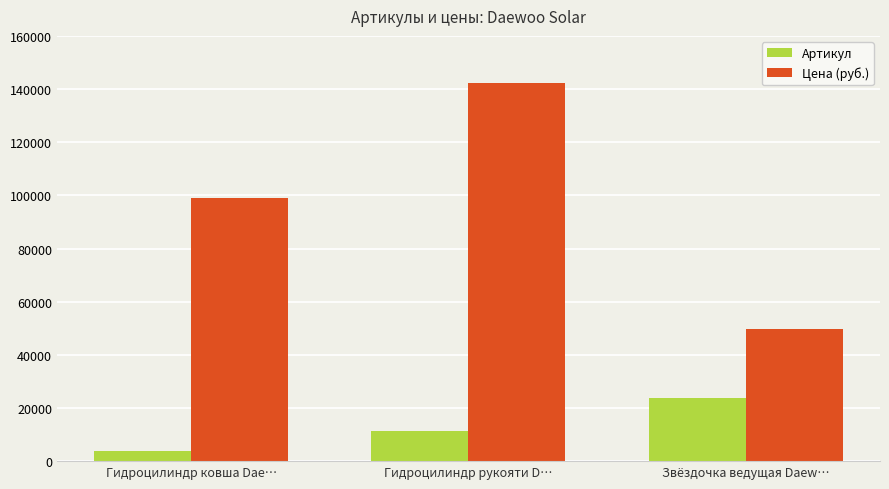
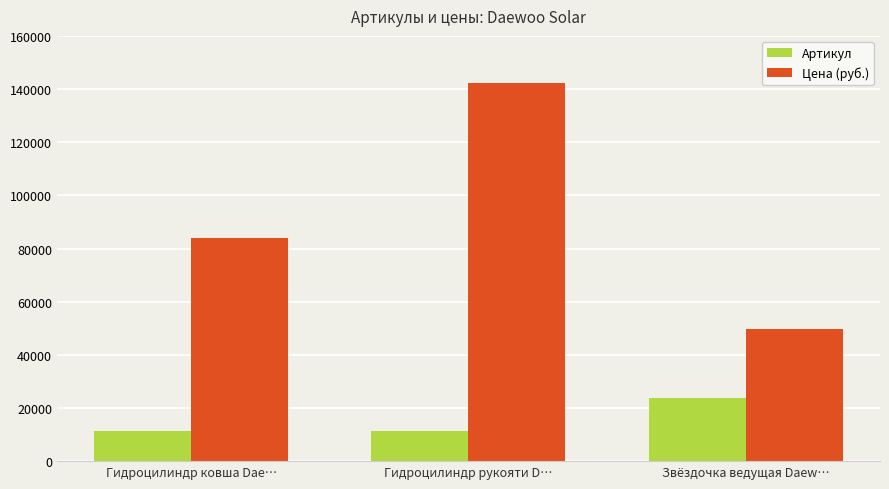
Артикул, Гидроцилиндр ковша Dae…: 4000 -> 11000
Цена (руб.), Гидроцилиндр ковша Dae…: 99000 -> 84000
